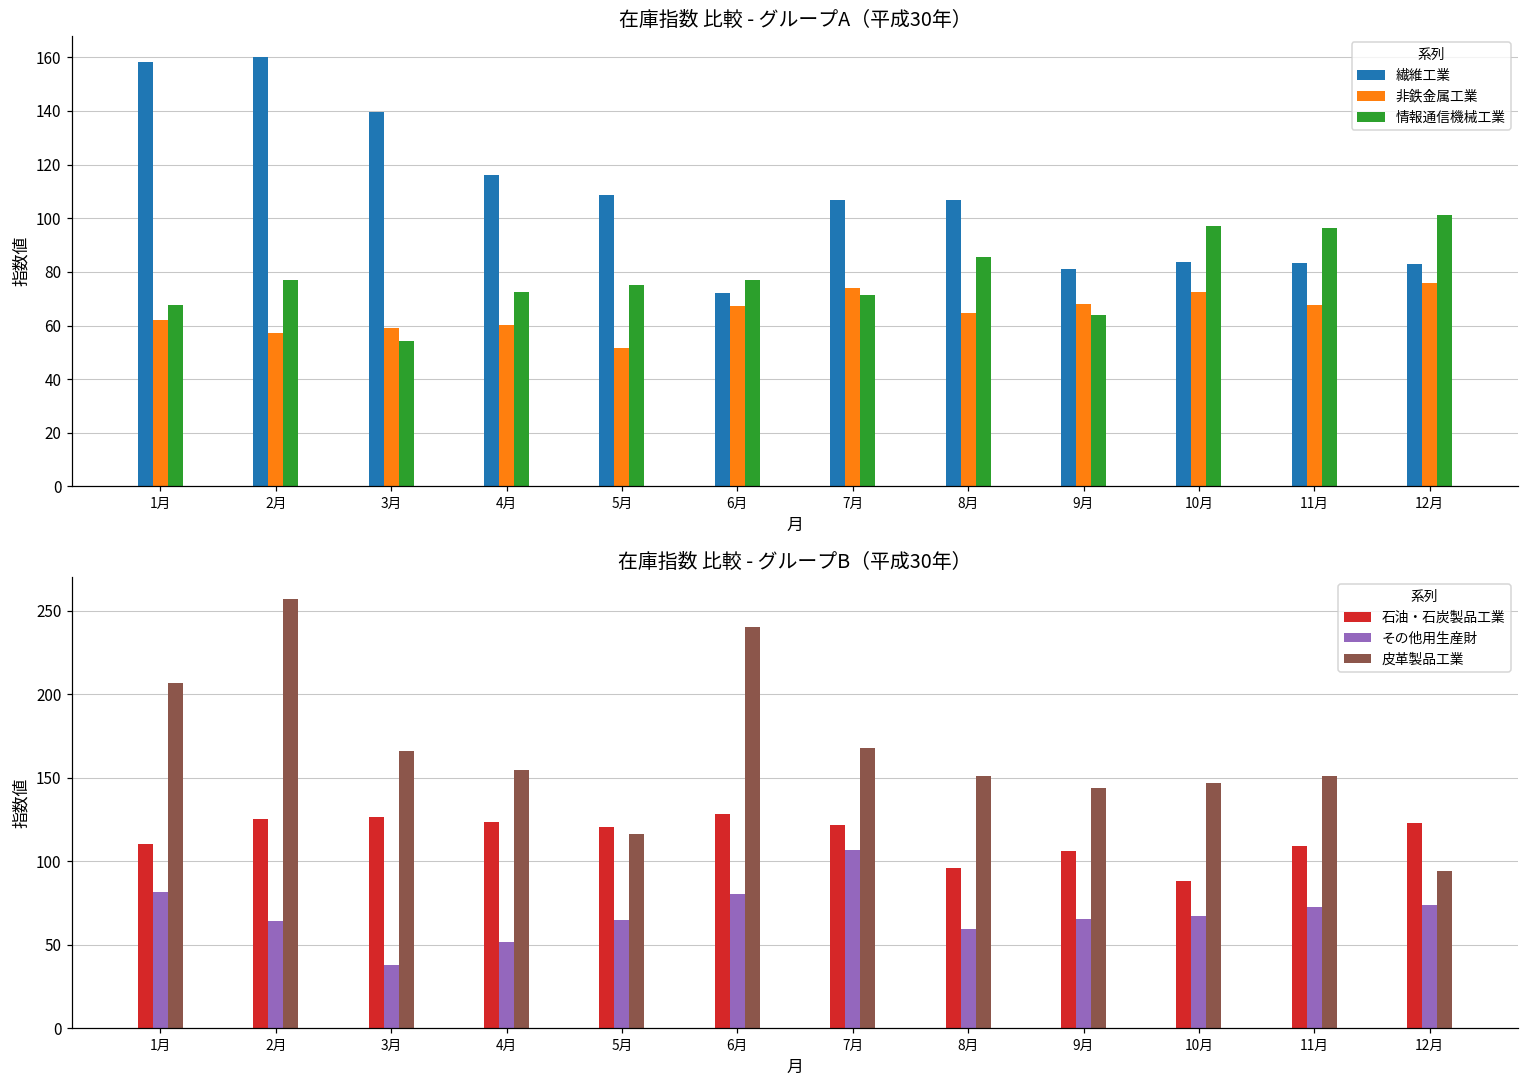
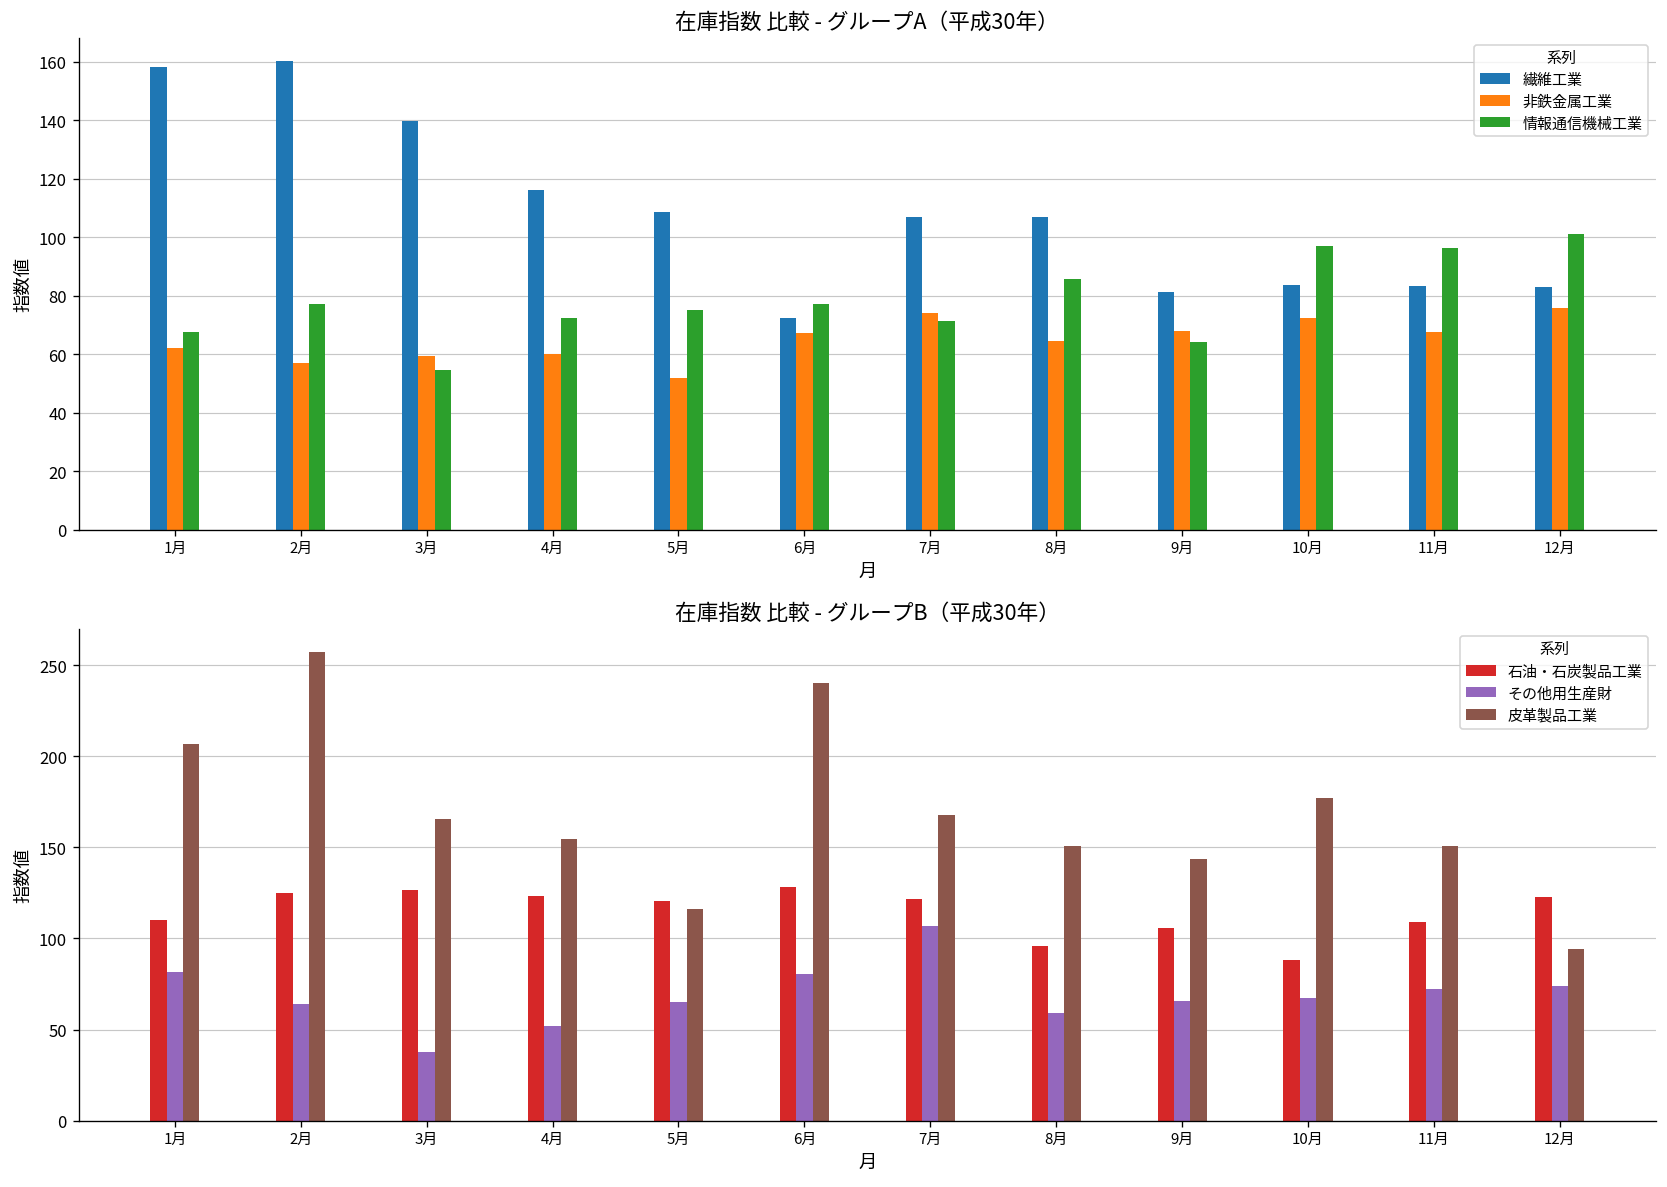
在庫指数 比較 - グループB（平成30年）, 皮革製品工業, 10月: 147 -> 177
